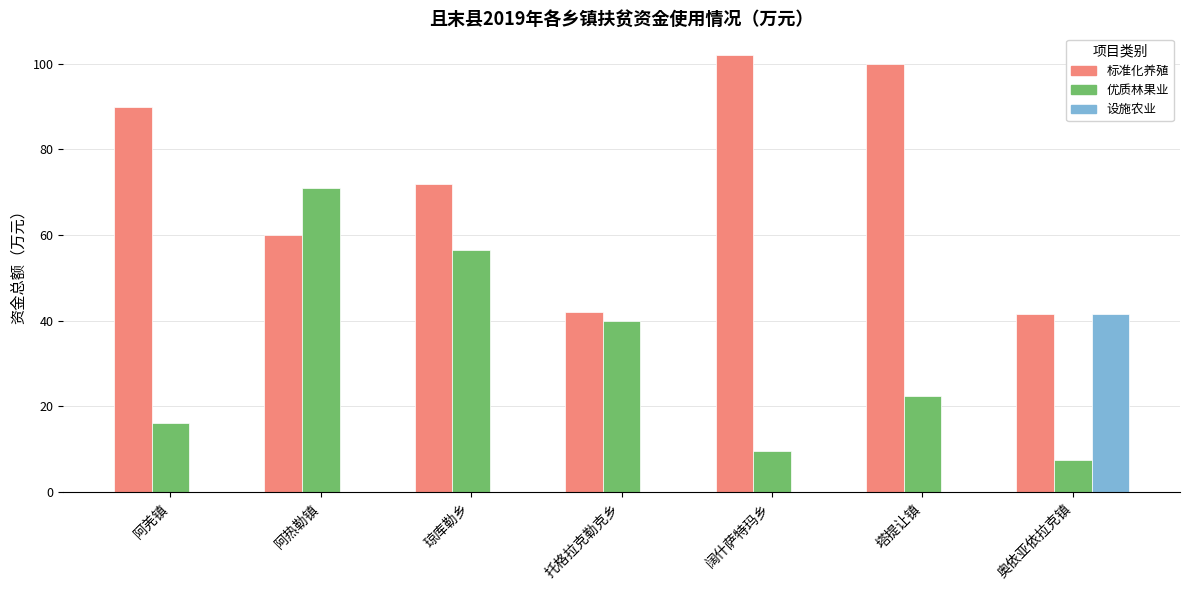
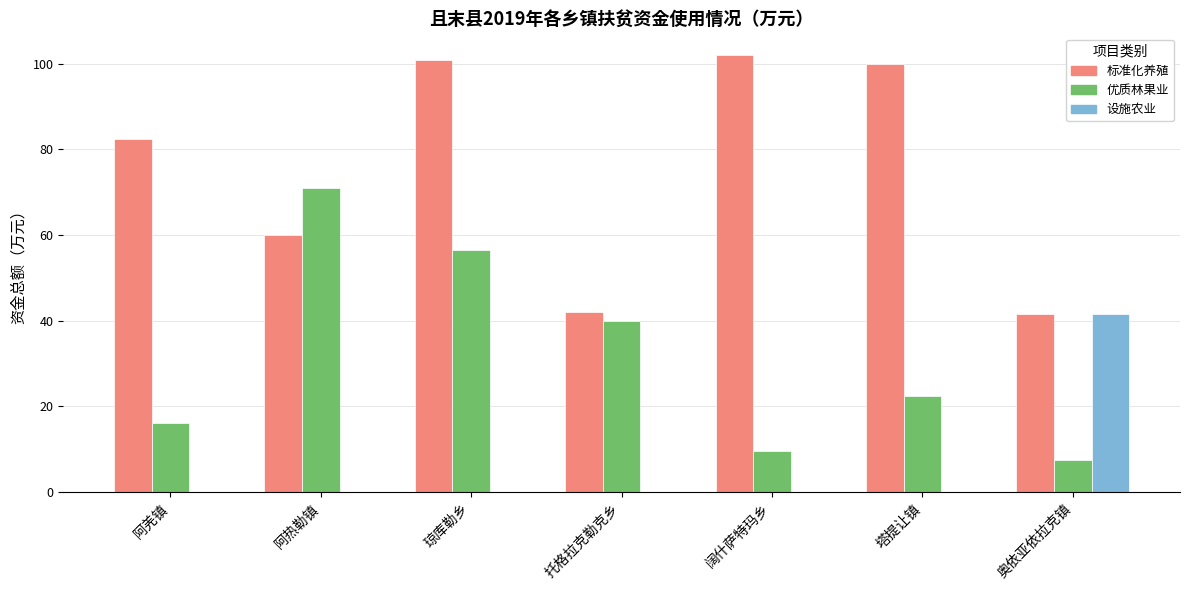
标准化养殖, 阿羌镇: 90 -> 83
标准化养殖, 琼库勒乡: 72 -> 101
